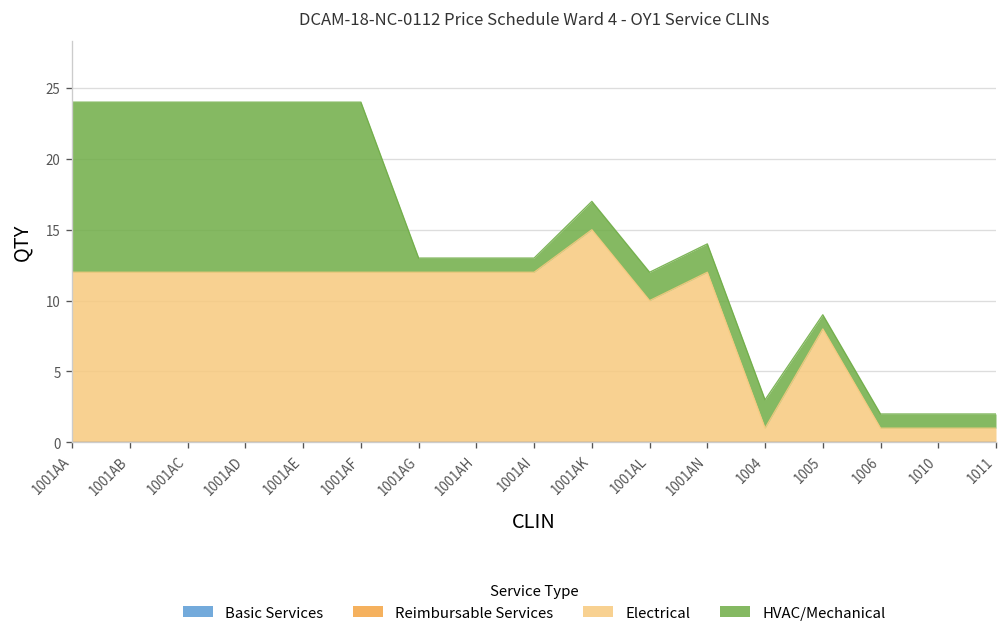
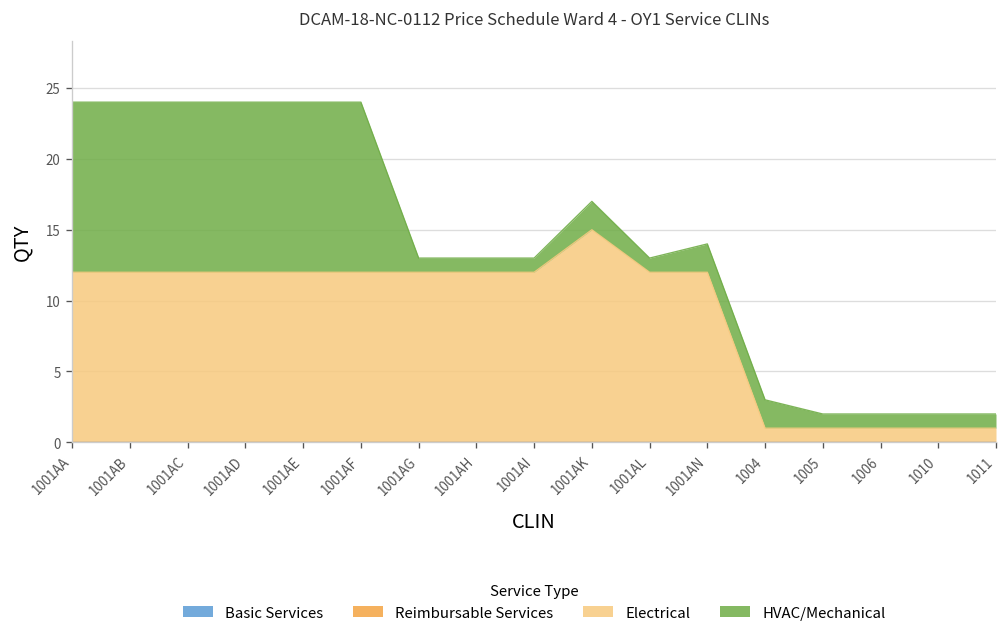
Electrical, 1001AL: 10 -> 12
HVAC/Mechanical, 1001AL: 2 -> 1
Electrical, 1005: 8 -> 1
